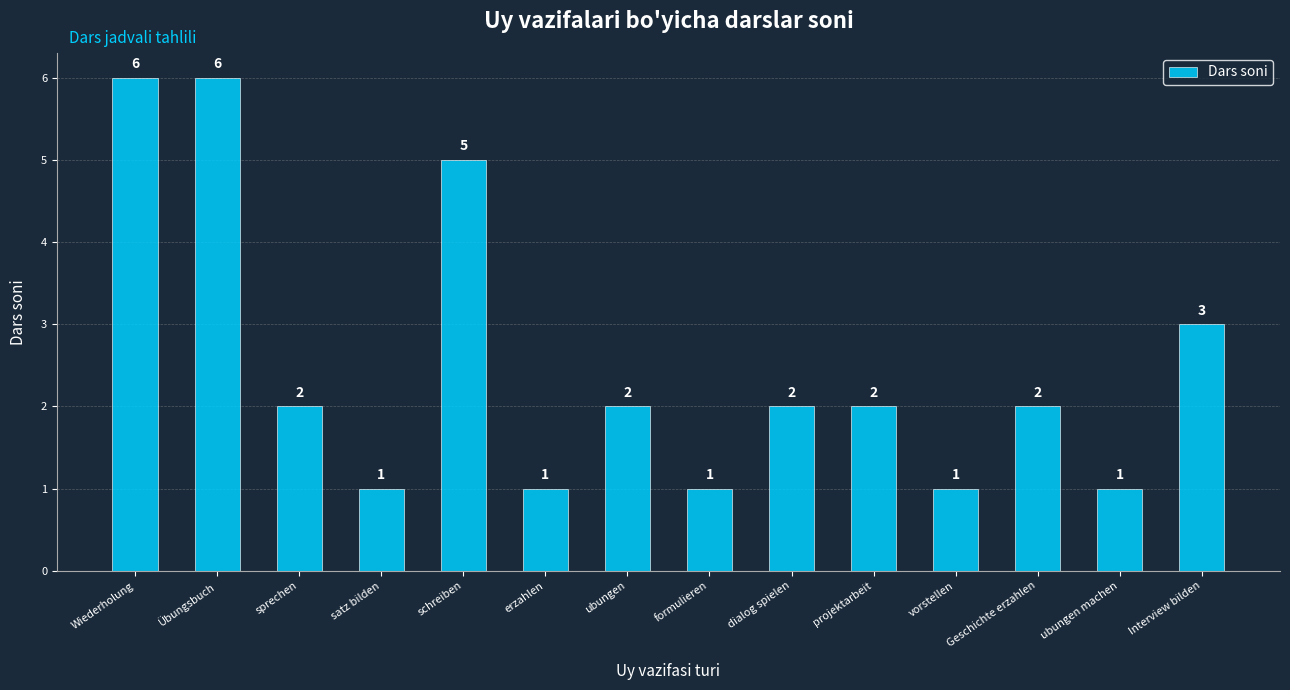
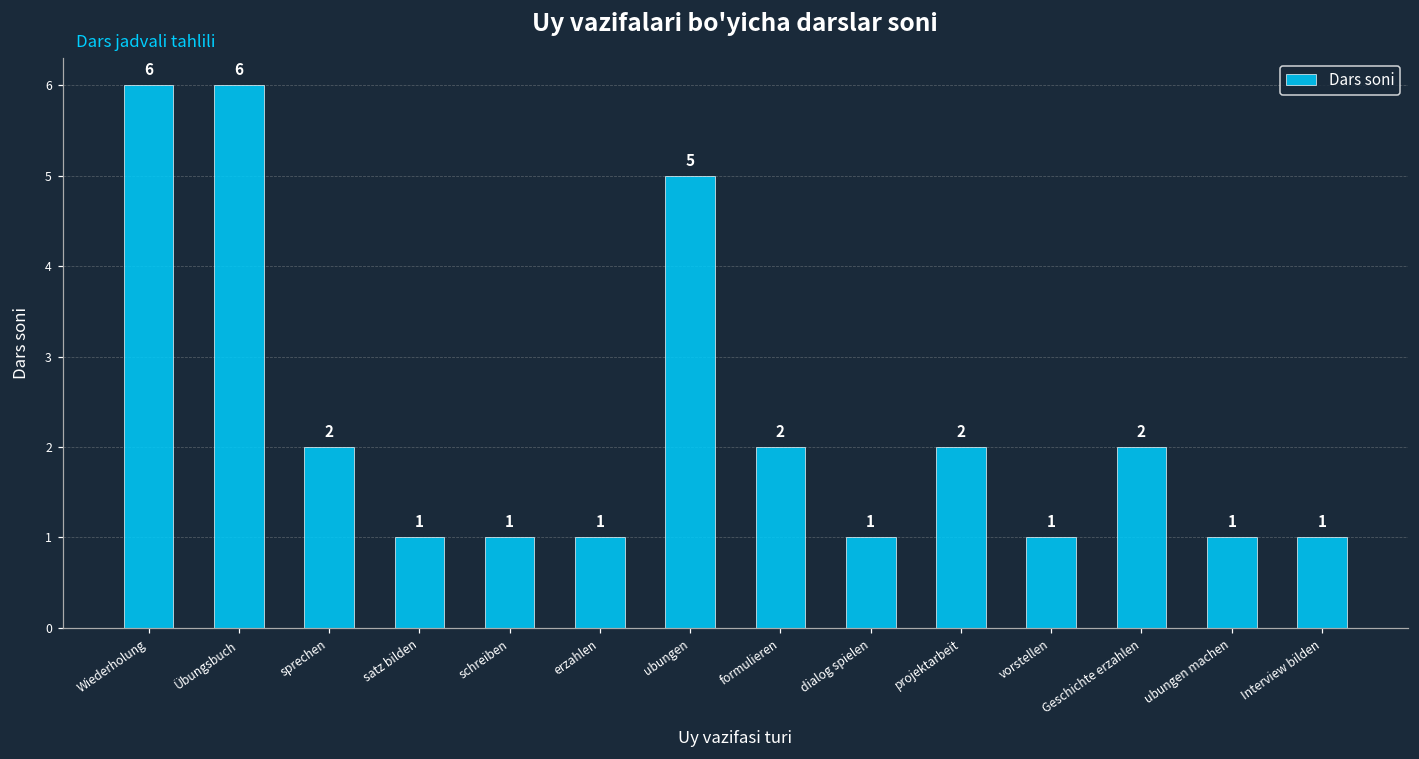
schreiben: 5 -> 1
ubungen: 2 -> 5
formulieren: 1 -> 2
dialog spielen: 2 -> 1
Interview bilden: 3 -> 1
